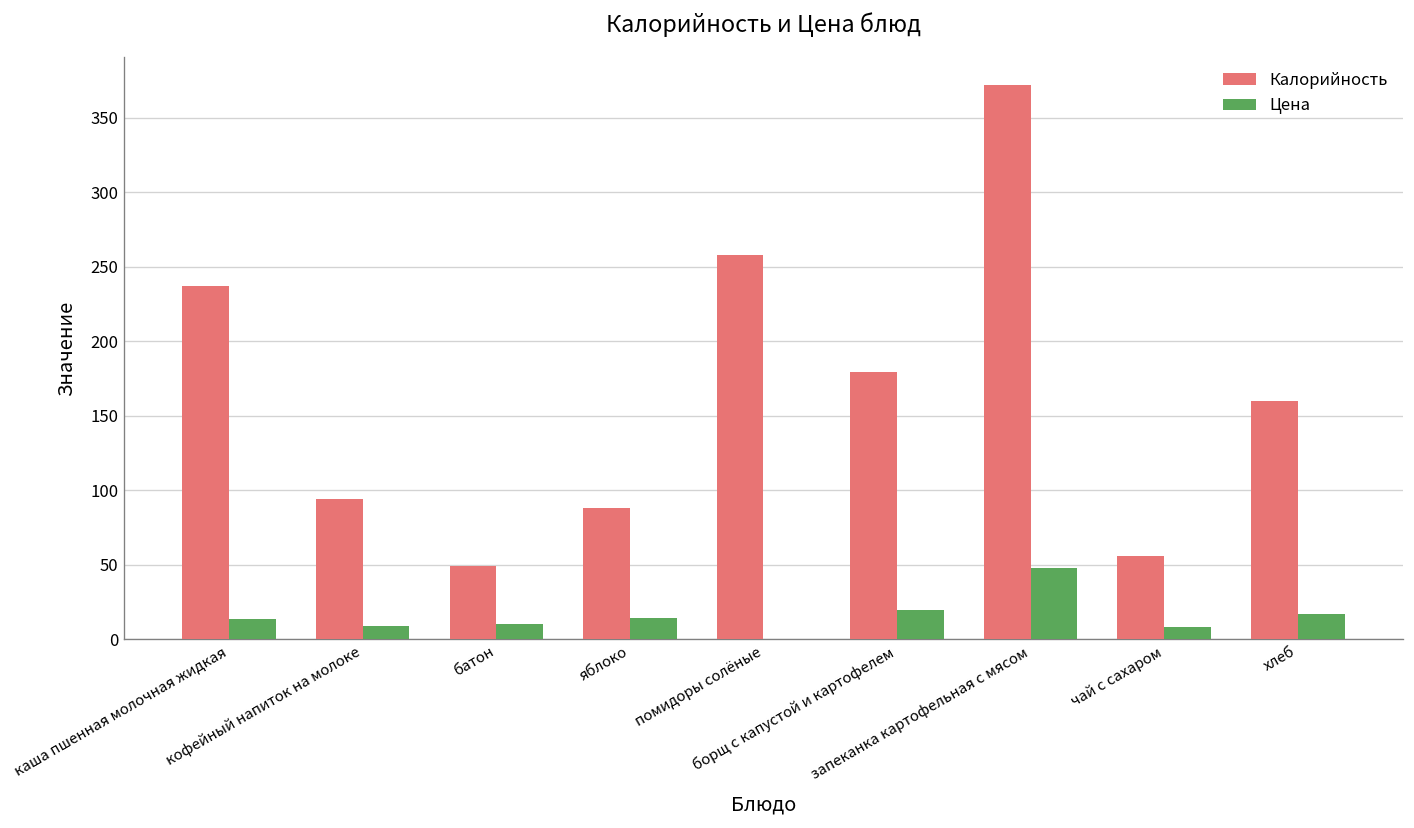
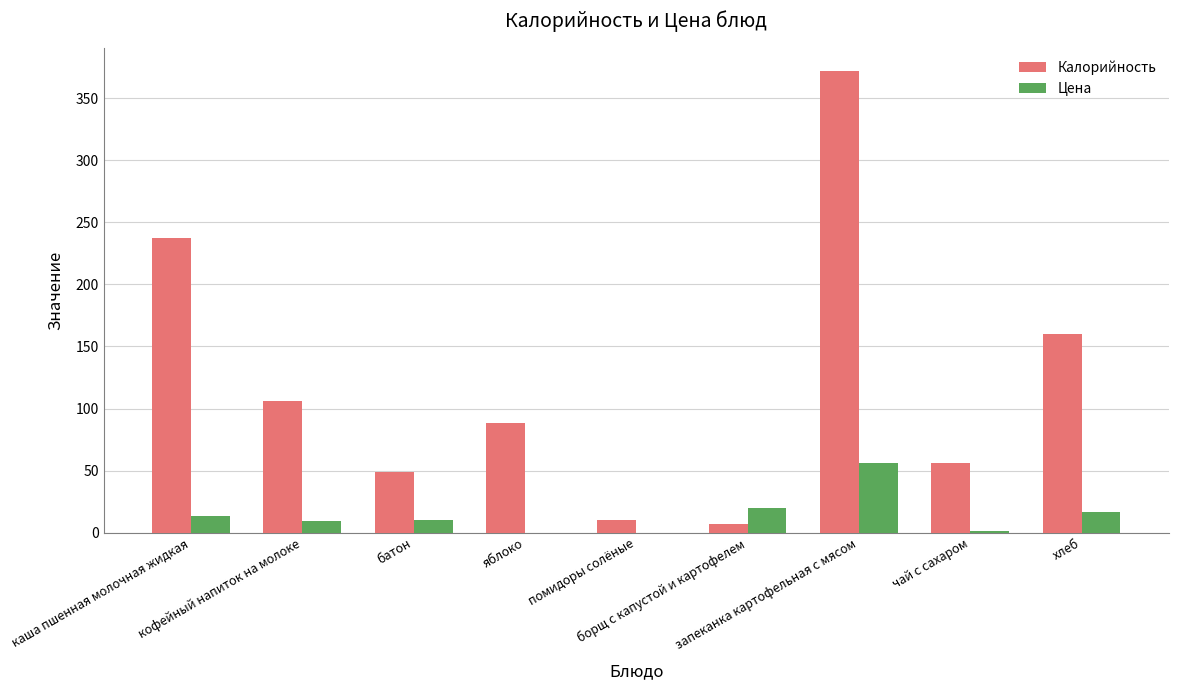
Калорийность, кофейный напиток на молоке: 94 -> 106
Цена, яблоко: 14 -> 0
Калорийность, помидоры солёные: 258 -> 10
Калорийность, борщ с капустой и картофелем: 179 -> 7
Цена, запеканка картофельная с мясом: 48 -> 56
Цена, чай с сахаром: 8 -> 1
